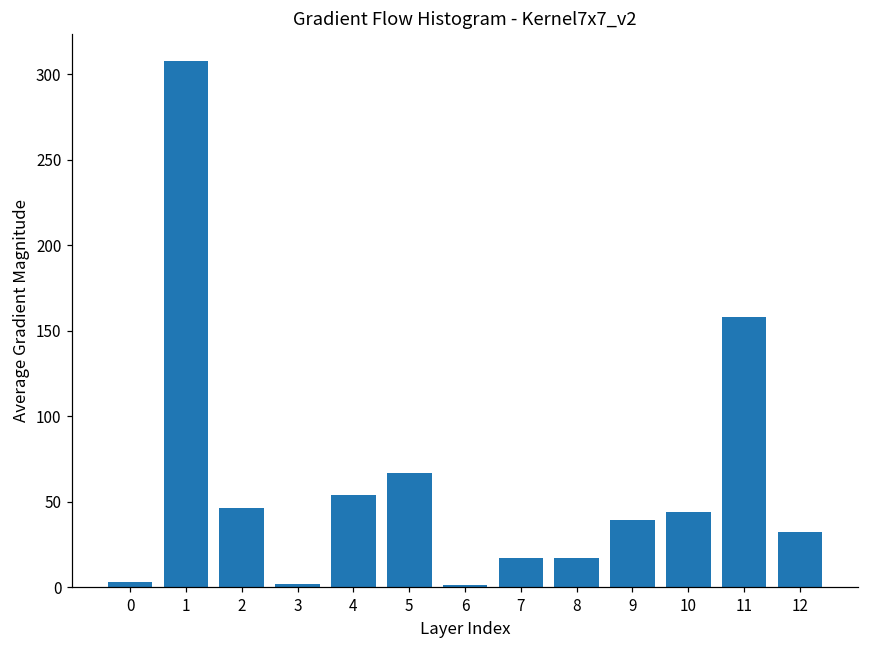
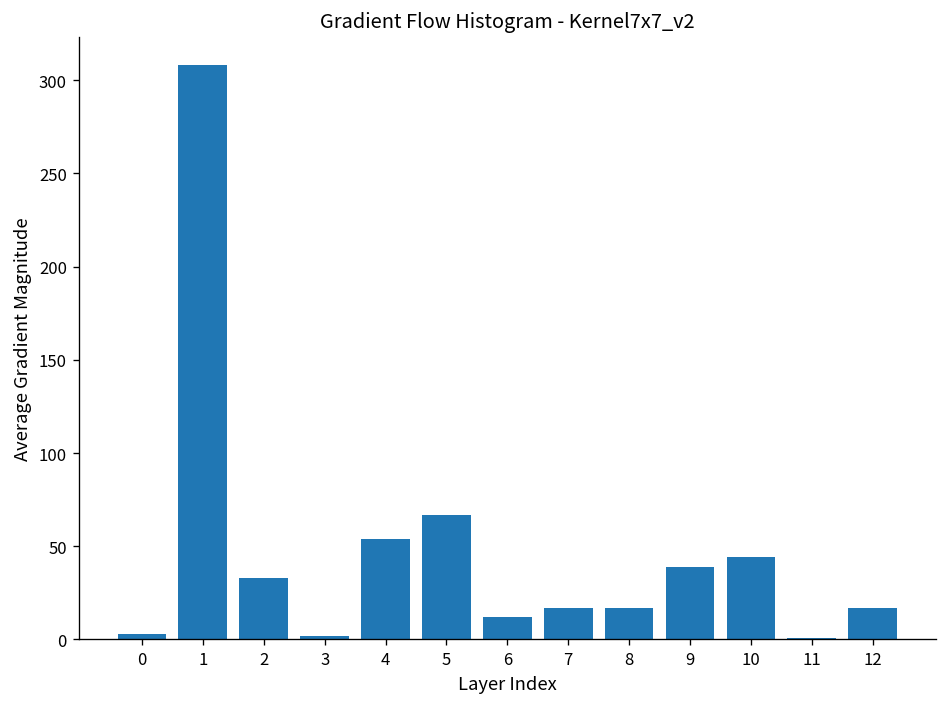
2: 46 -> 33
6: 1 -> 12
11: 158 -> 1
12: 32 -> 17
